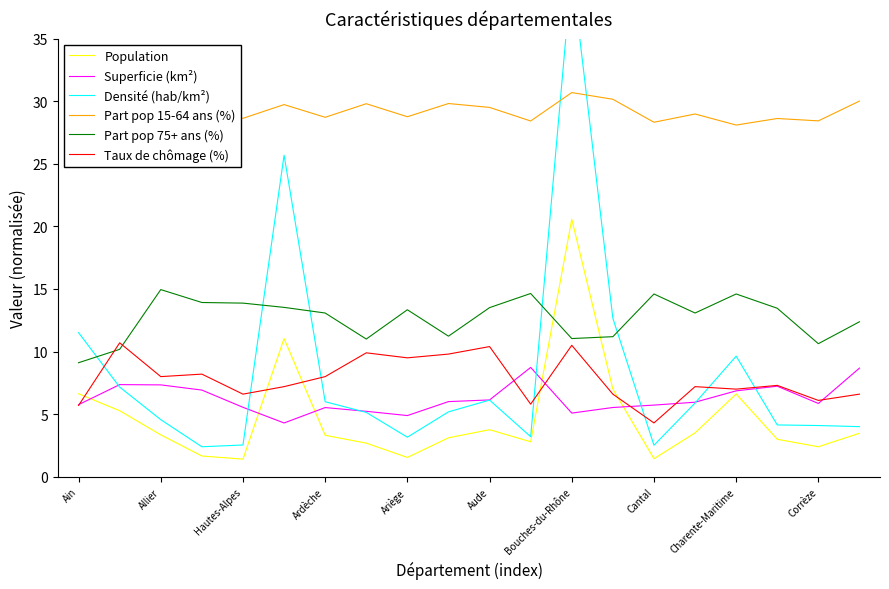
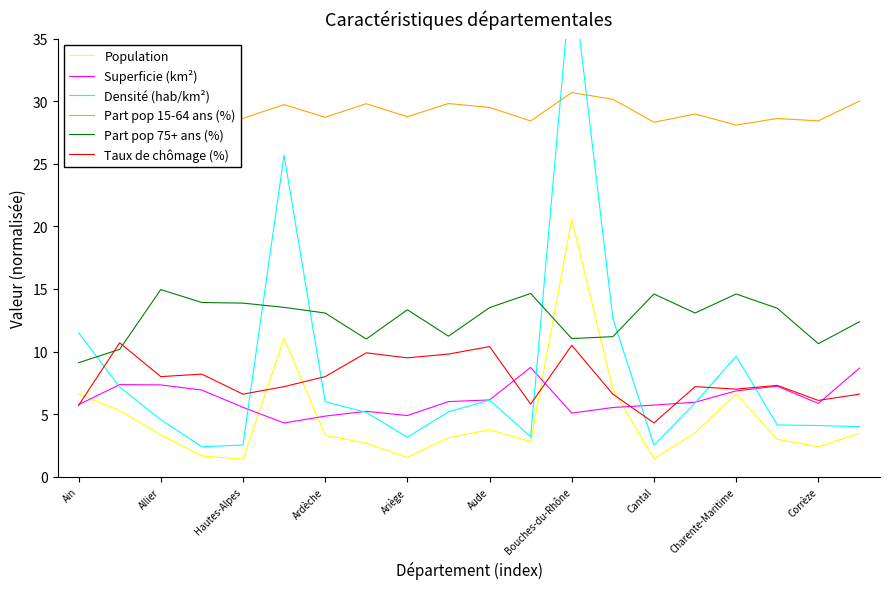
Superficie (km²), Ardèche: 5.5 -> 4.8
